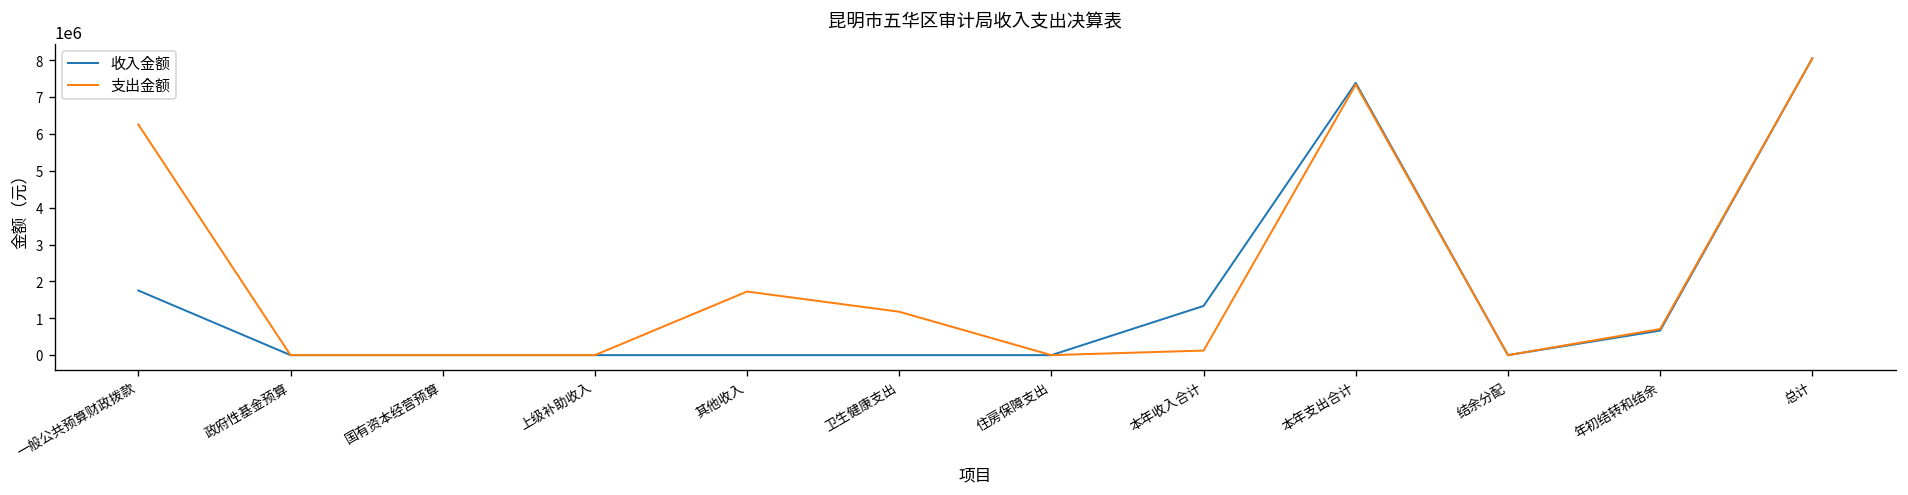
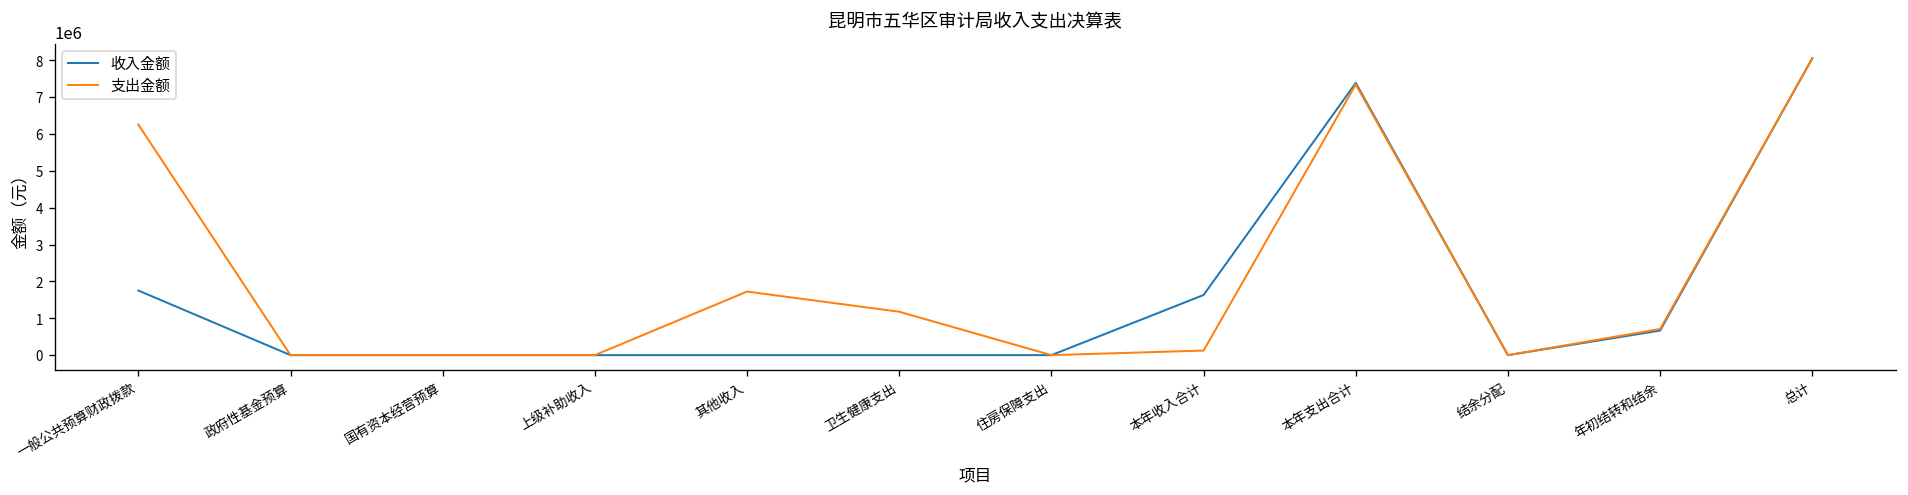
收入金额, 本年收入合计: 1300000 -> 1600000
